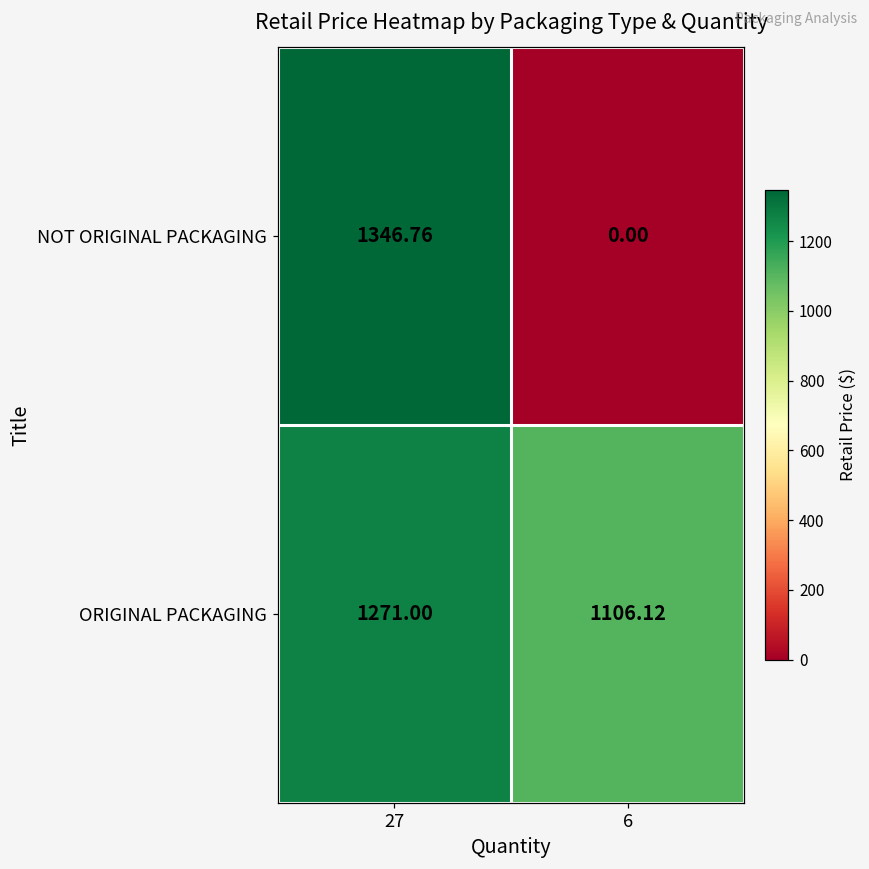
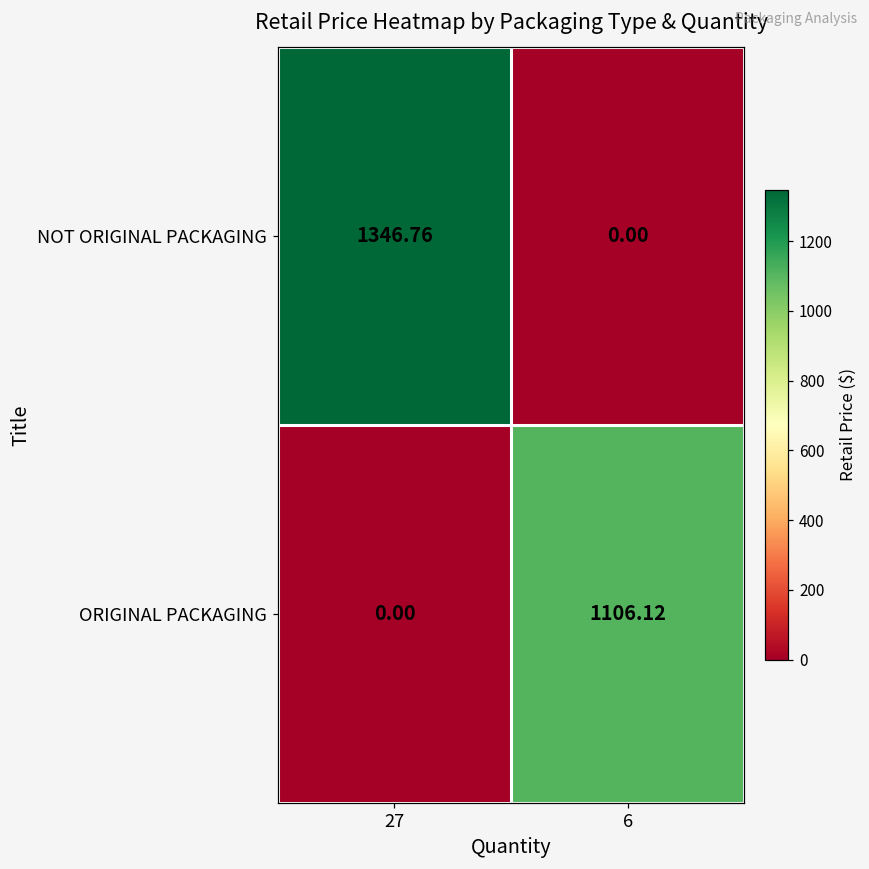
ORIGINAL PACKAGING, 27: 1271.00 -> 0.00
